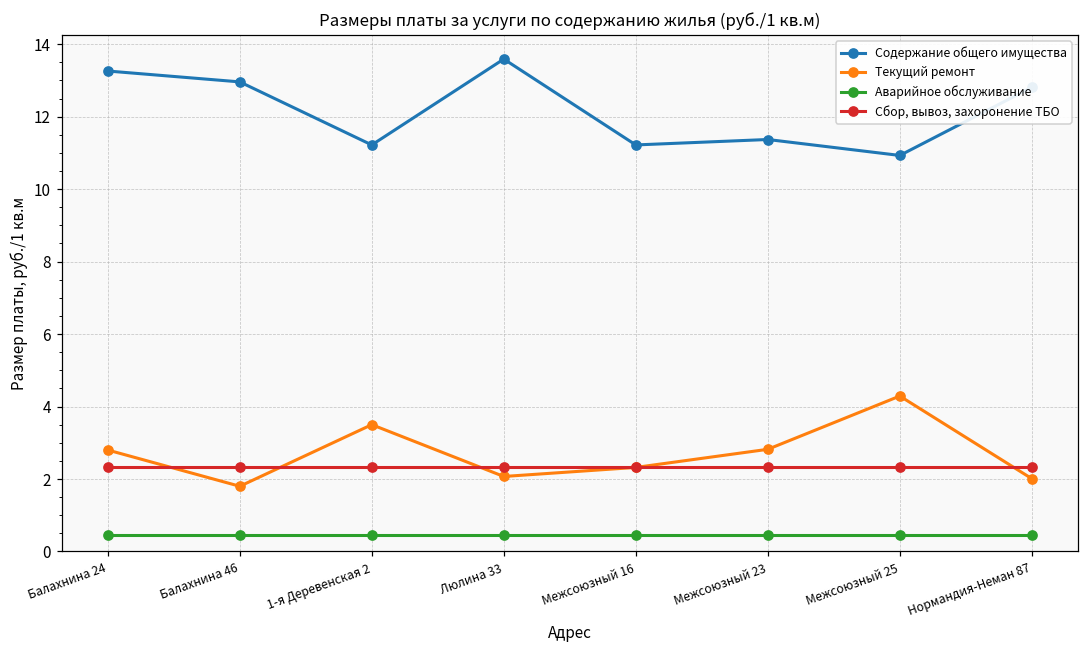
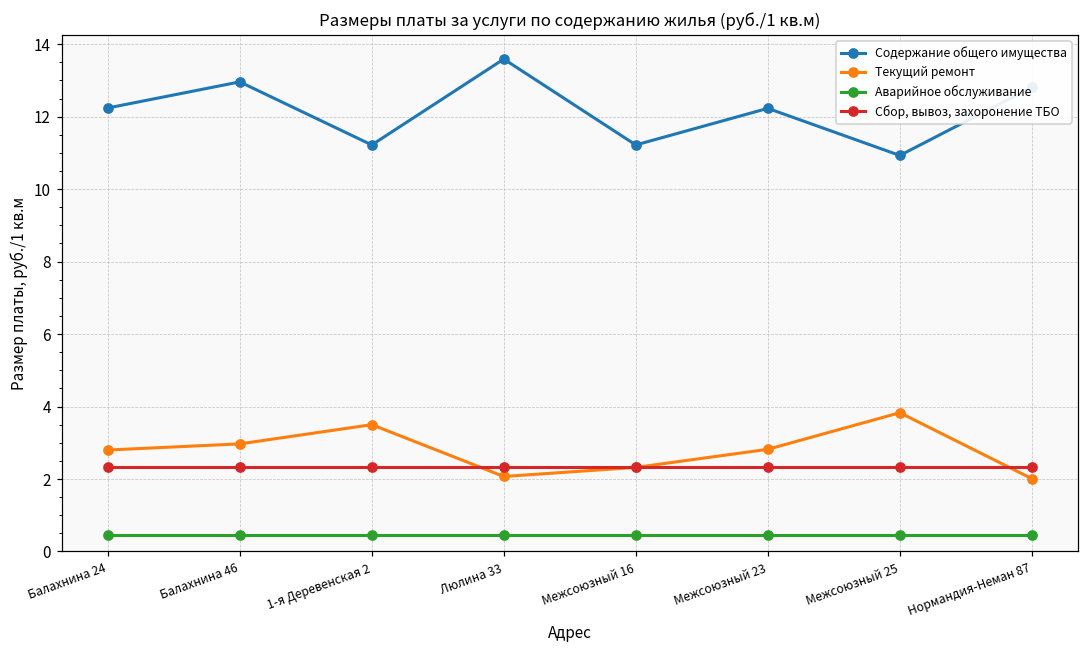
Содержание общего имущества, Балахнина 24: 13.3 -> 12.2
Текущий ремонт, Балахнина 46: 1.8 -> 3.0
Содержание общего имущества, Межсоюзный 23: 11.4 -> 12.2
Текущий ремонт, Межсоюзный 25: 4.3 -> 3.8
